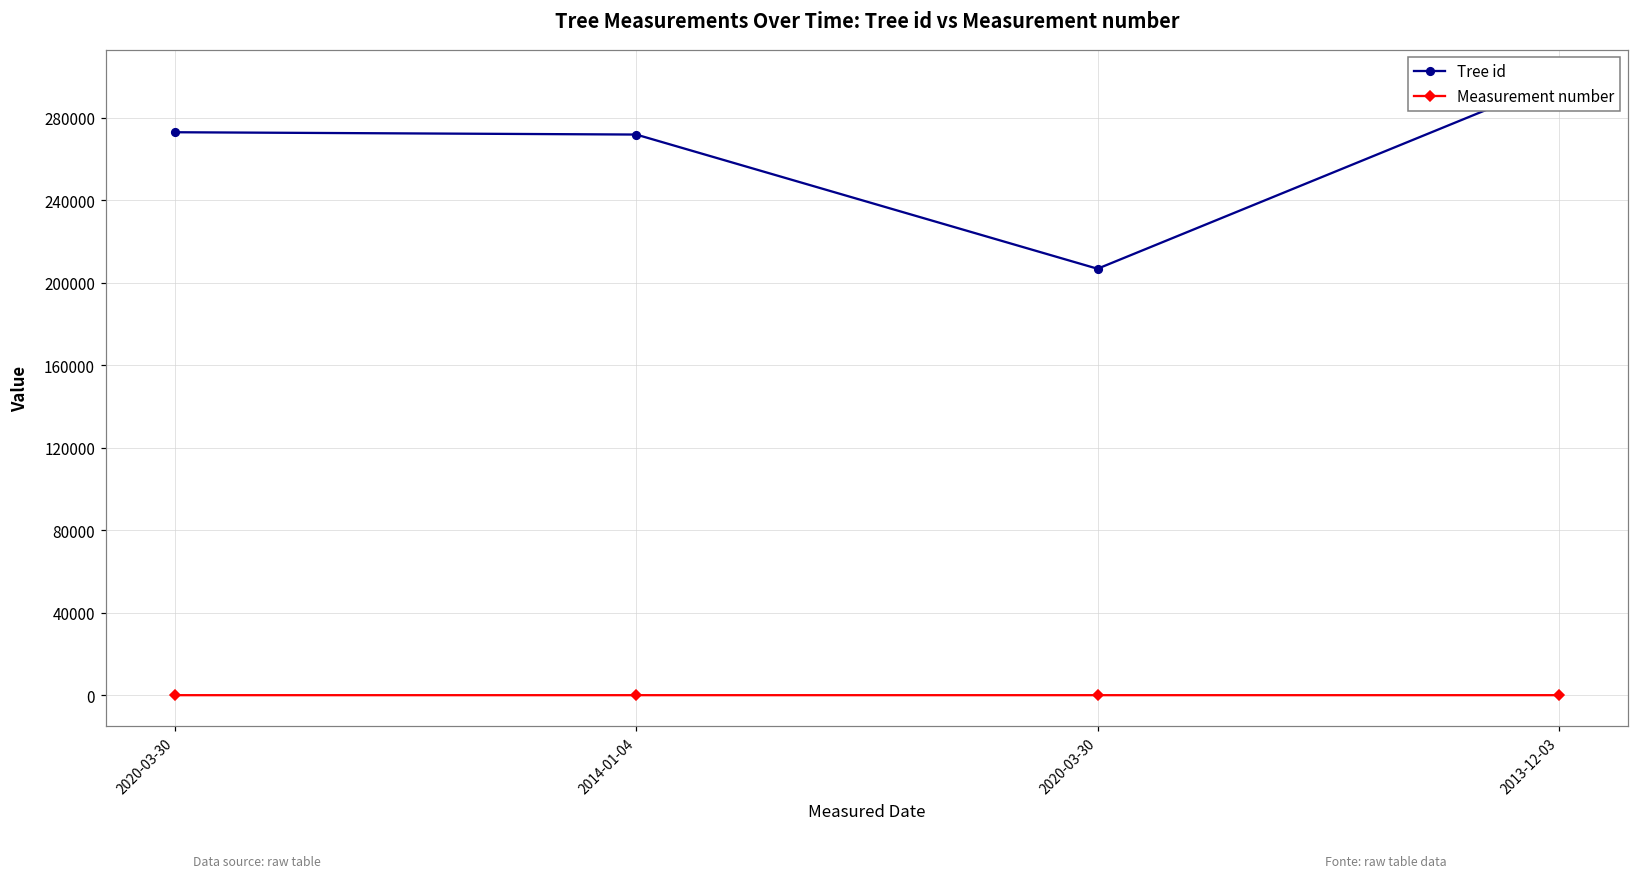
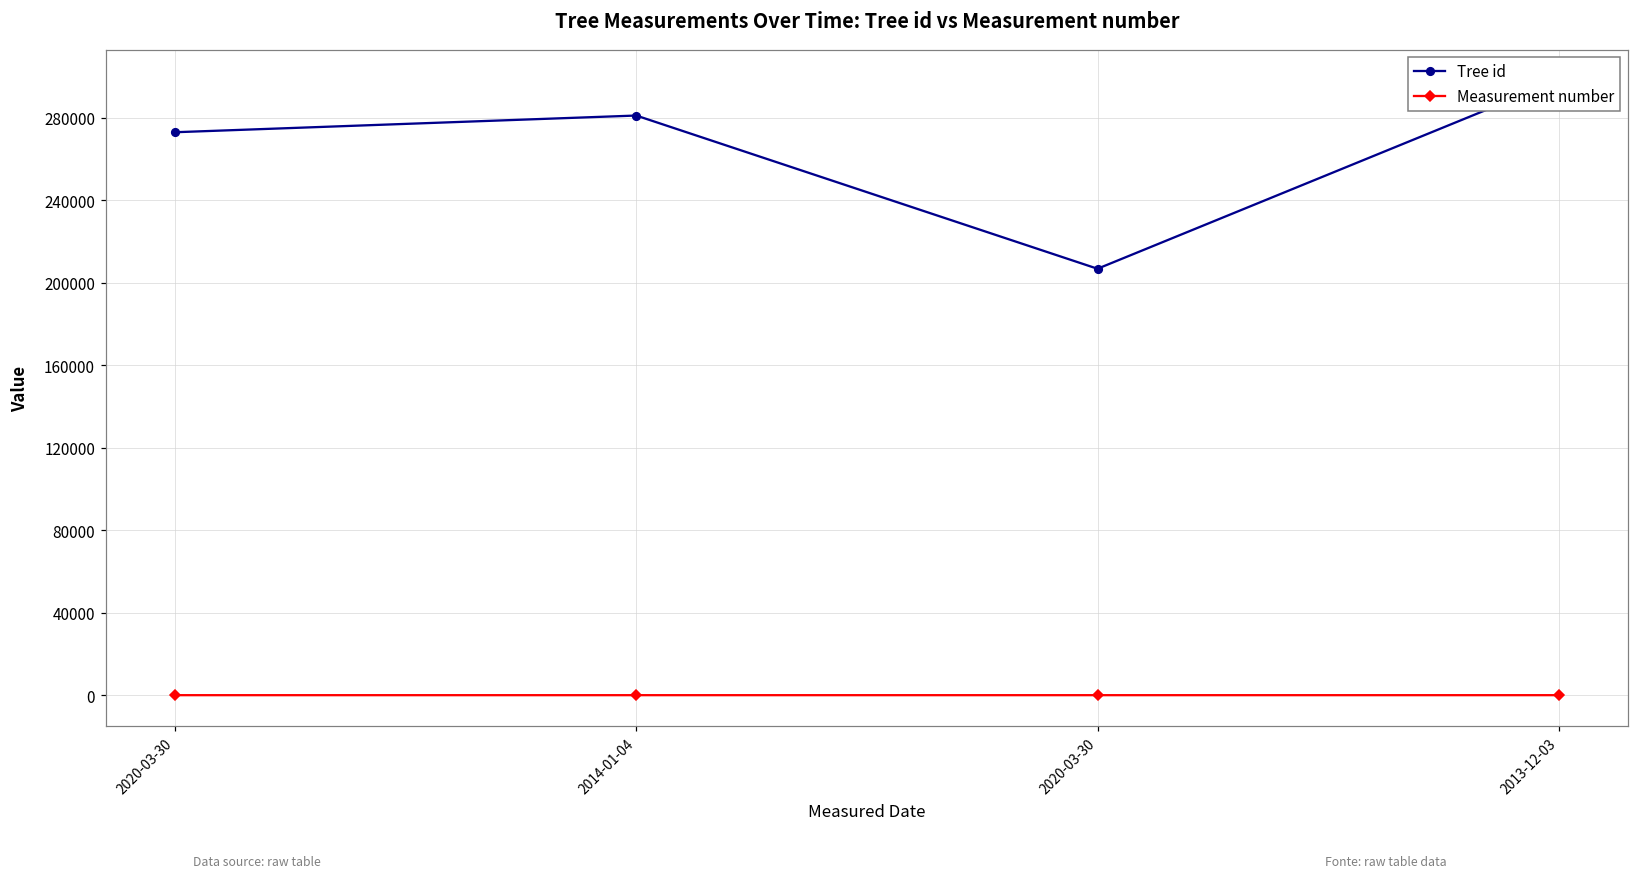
Tree id, 2014-01-04: 272000 -> 281000
